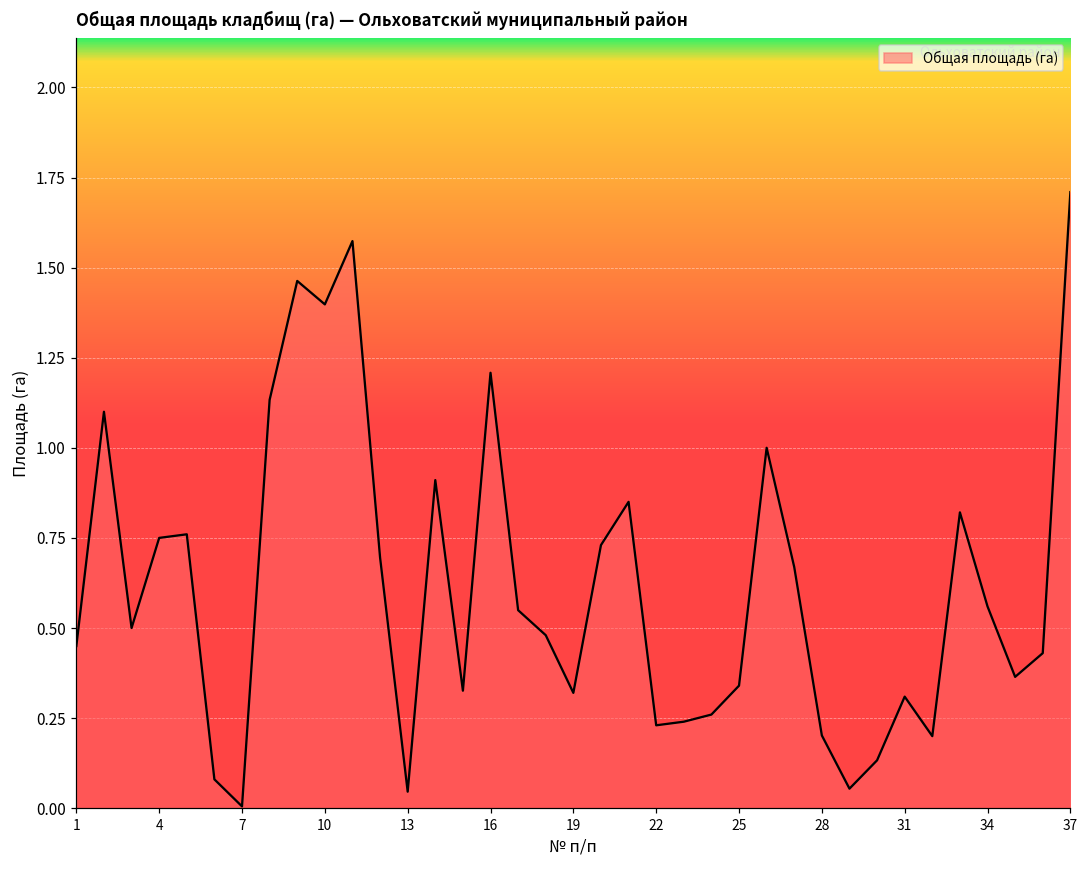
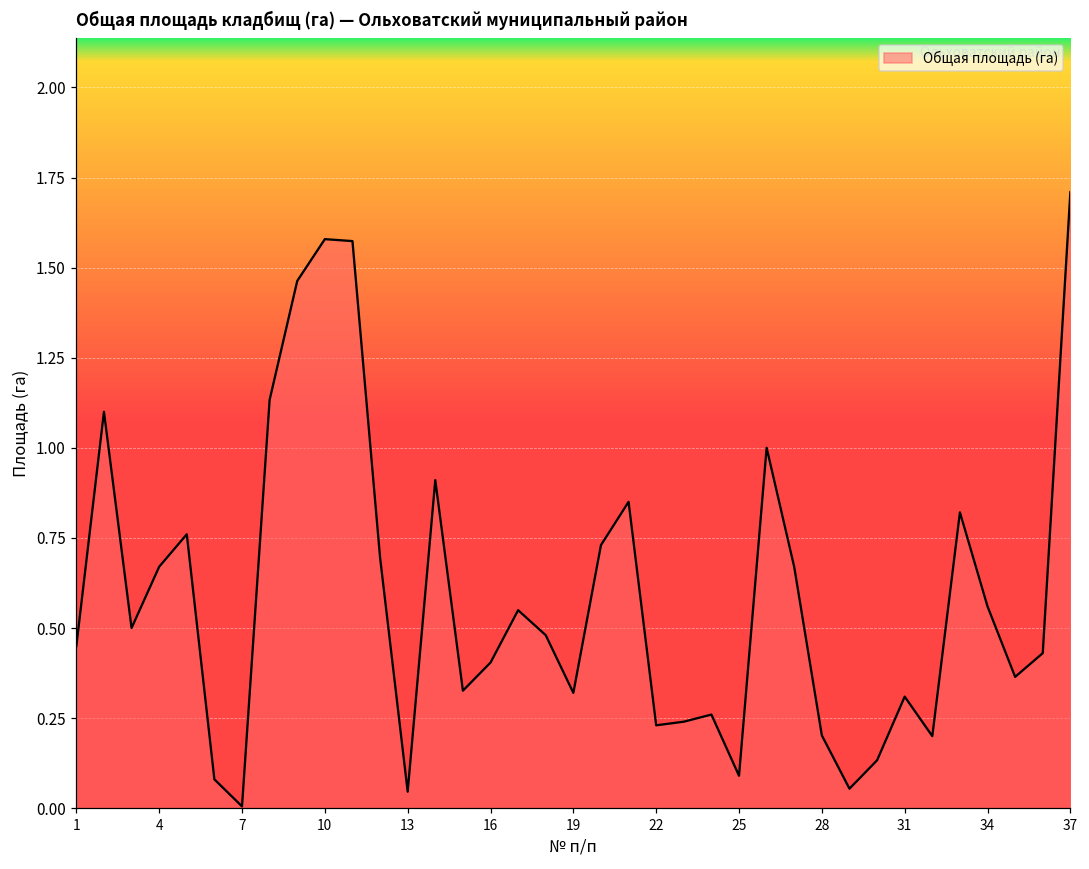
4: 0.75 -> 0.67
10: 1.40 -> 1.58
16: 1.21 -> 0.40
25: 0.34 -> 0.09
